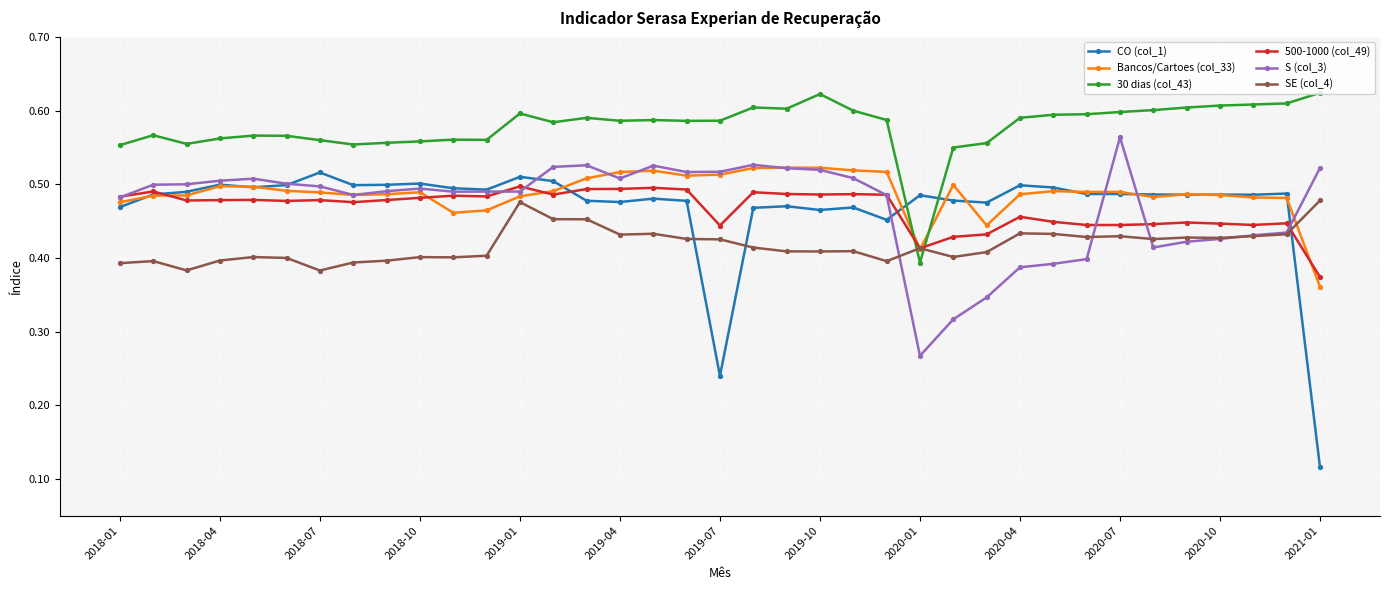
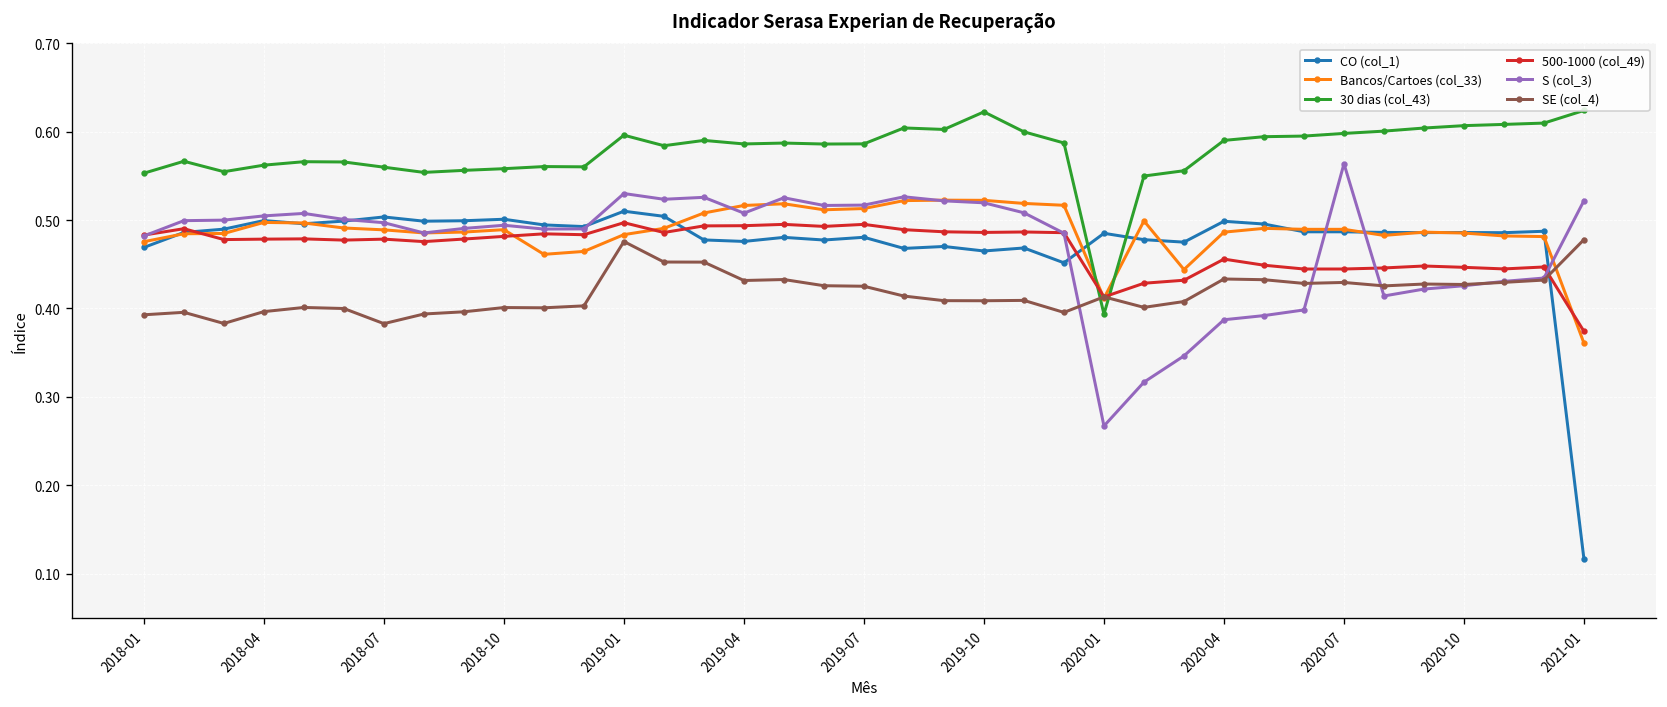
CO (col_1), 2018-07: 0.52 -> 0.50
S (col_3), 2019-01: 0.49 -> 0.53
CO (col_1), 2019-07: 0.24 -> 0.48
500-1000 (col_49), 2019-07: 0.44 -> 0.50
